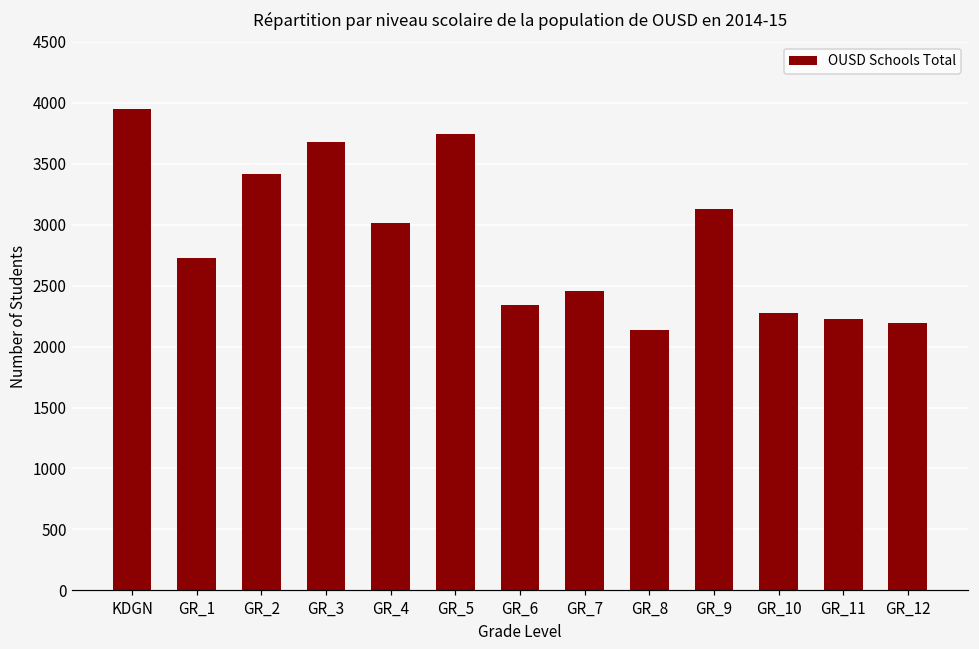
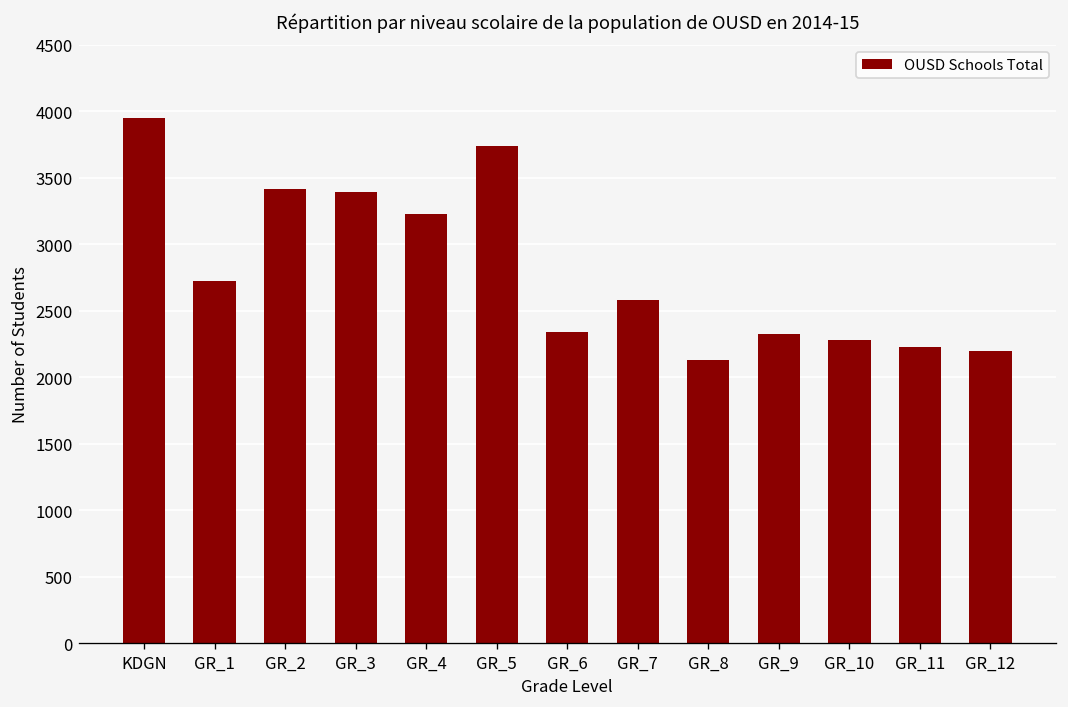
GR_3: 3680 -> 3390
GR_4: 3020 -> 3230
GR_7: 2450 -> 2580
GR_9: 3130 -> 2320
